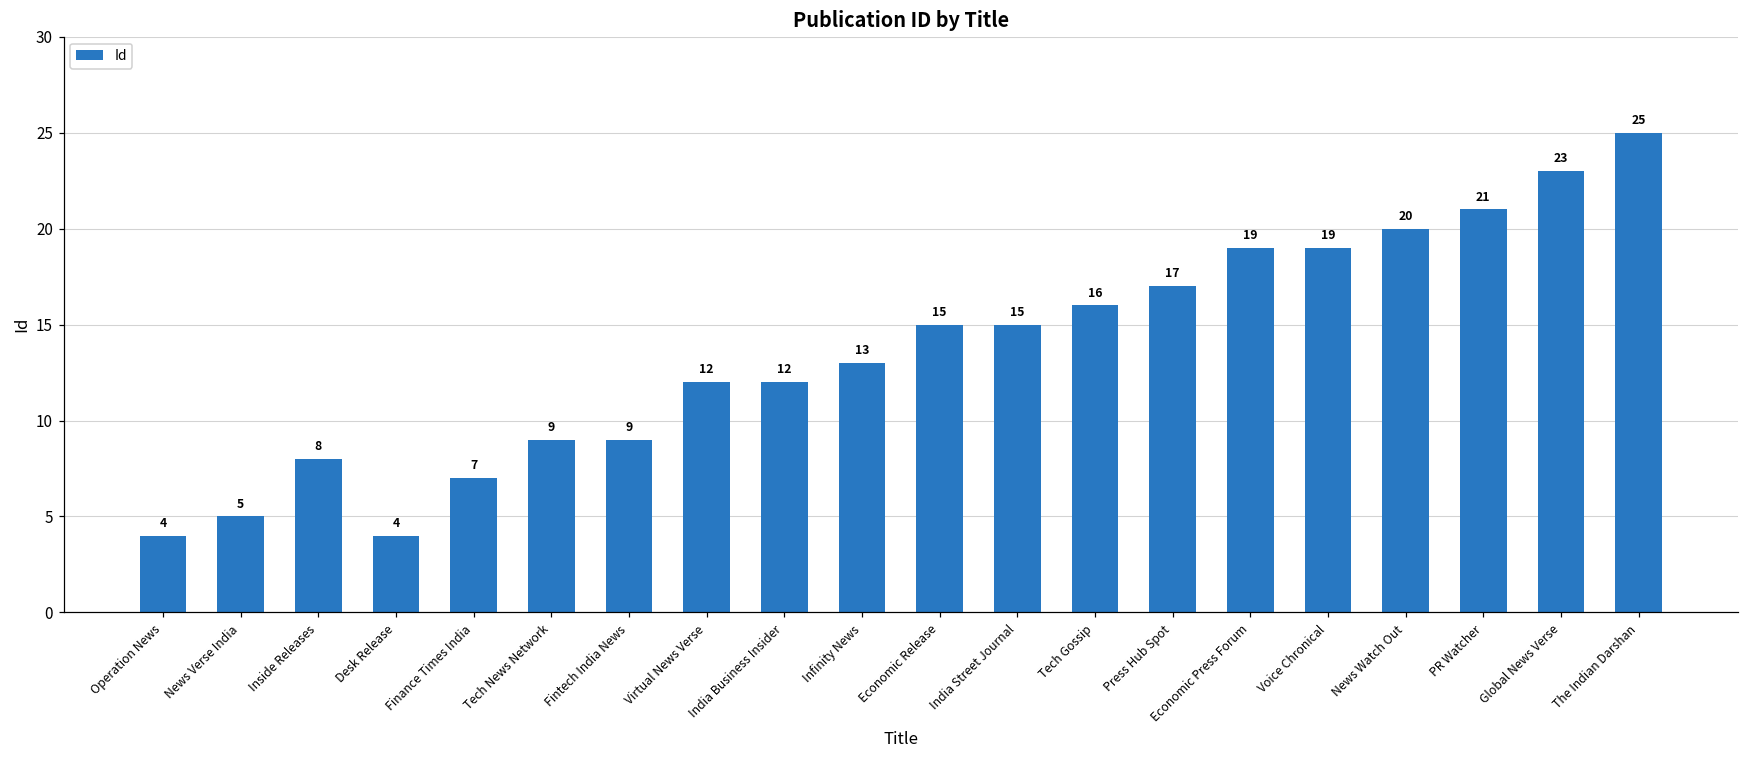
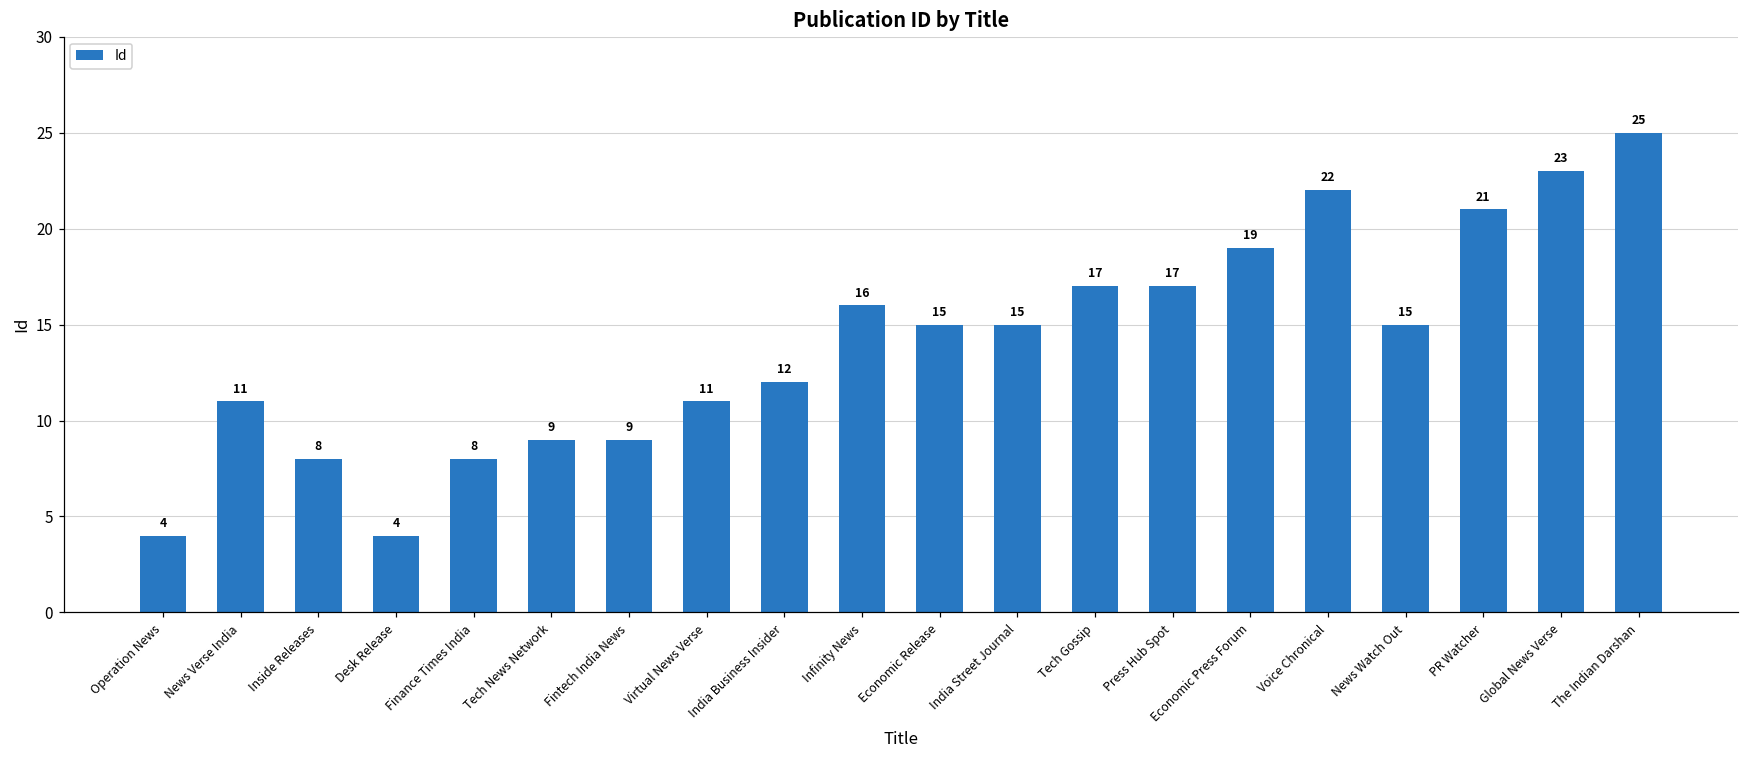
News Verse India: 5 -> 11
Finance Times India: 7 -> 8
Virtual News Verse: 12 -> 11
Infinity News: 13 -> 16
Tech Gossip: 16 -> 17
Voice Chronical: 19 -> 22
News Watch Out: 20 -> 15
